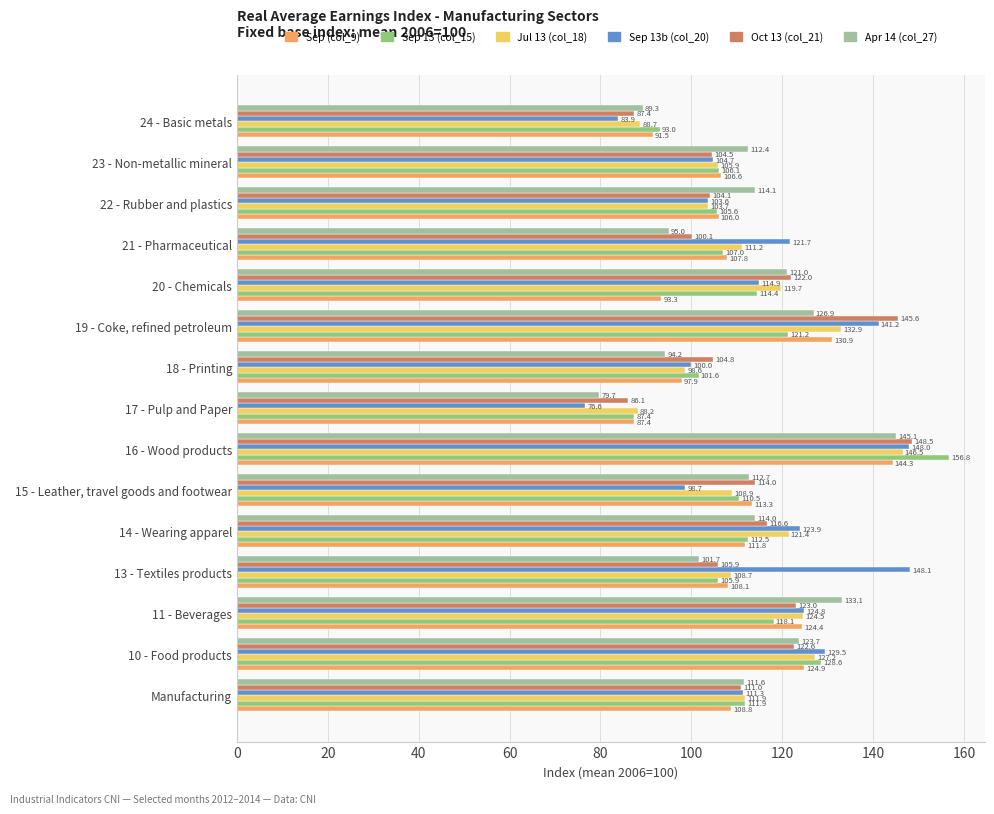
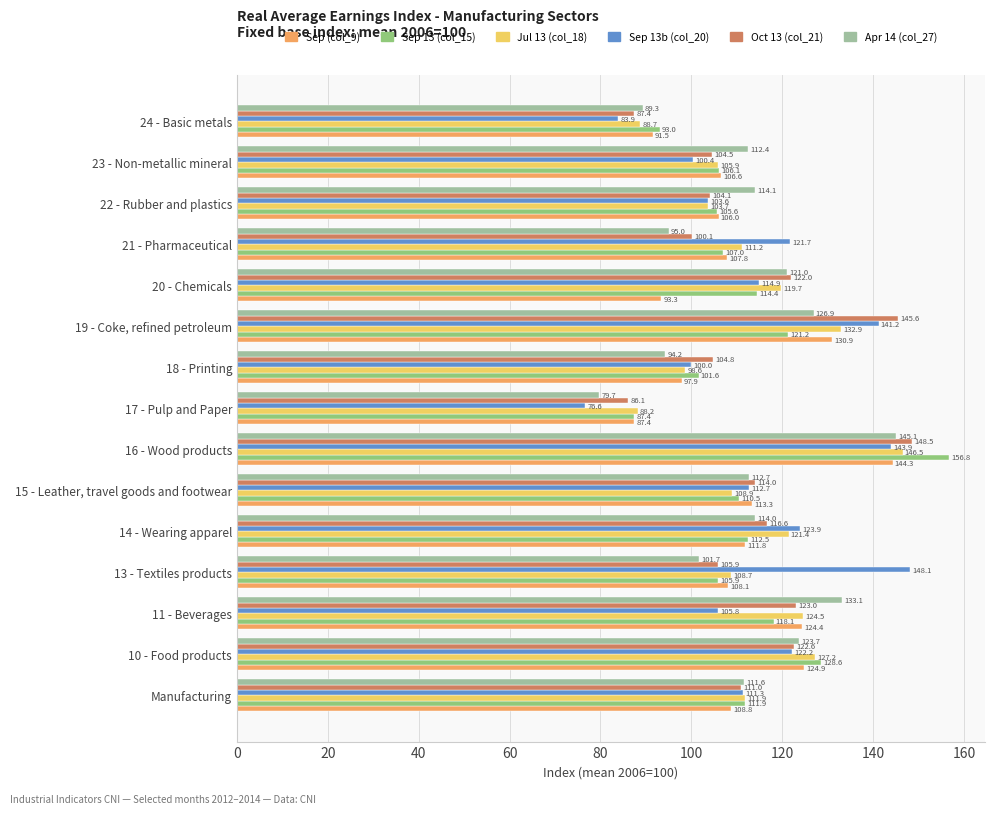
Sep 13b (col_20), 23 - Non-metallic mineral: 104.7 -> 100.4
Sep 13b (col_20), 16 - Wood products: 148.0 -> 143.9
Sep 13b (col_20), 15 - Leather, travel goods and footwear: 98.7 -> 112.7
Sep 13b (col_20), 11 - Beverages: 124.8 -> 105.8
Sep 13b (col_20), 10 - Food products: 129.5 -> 122.2
